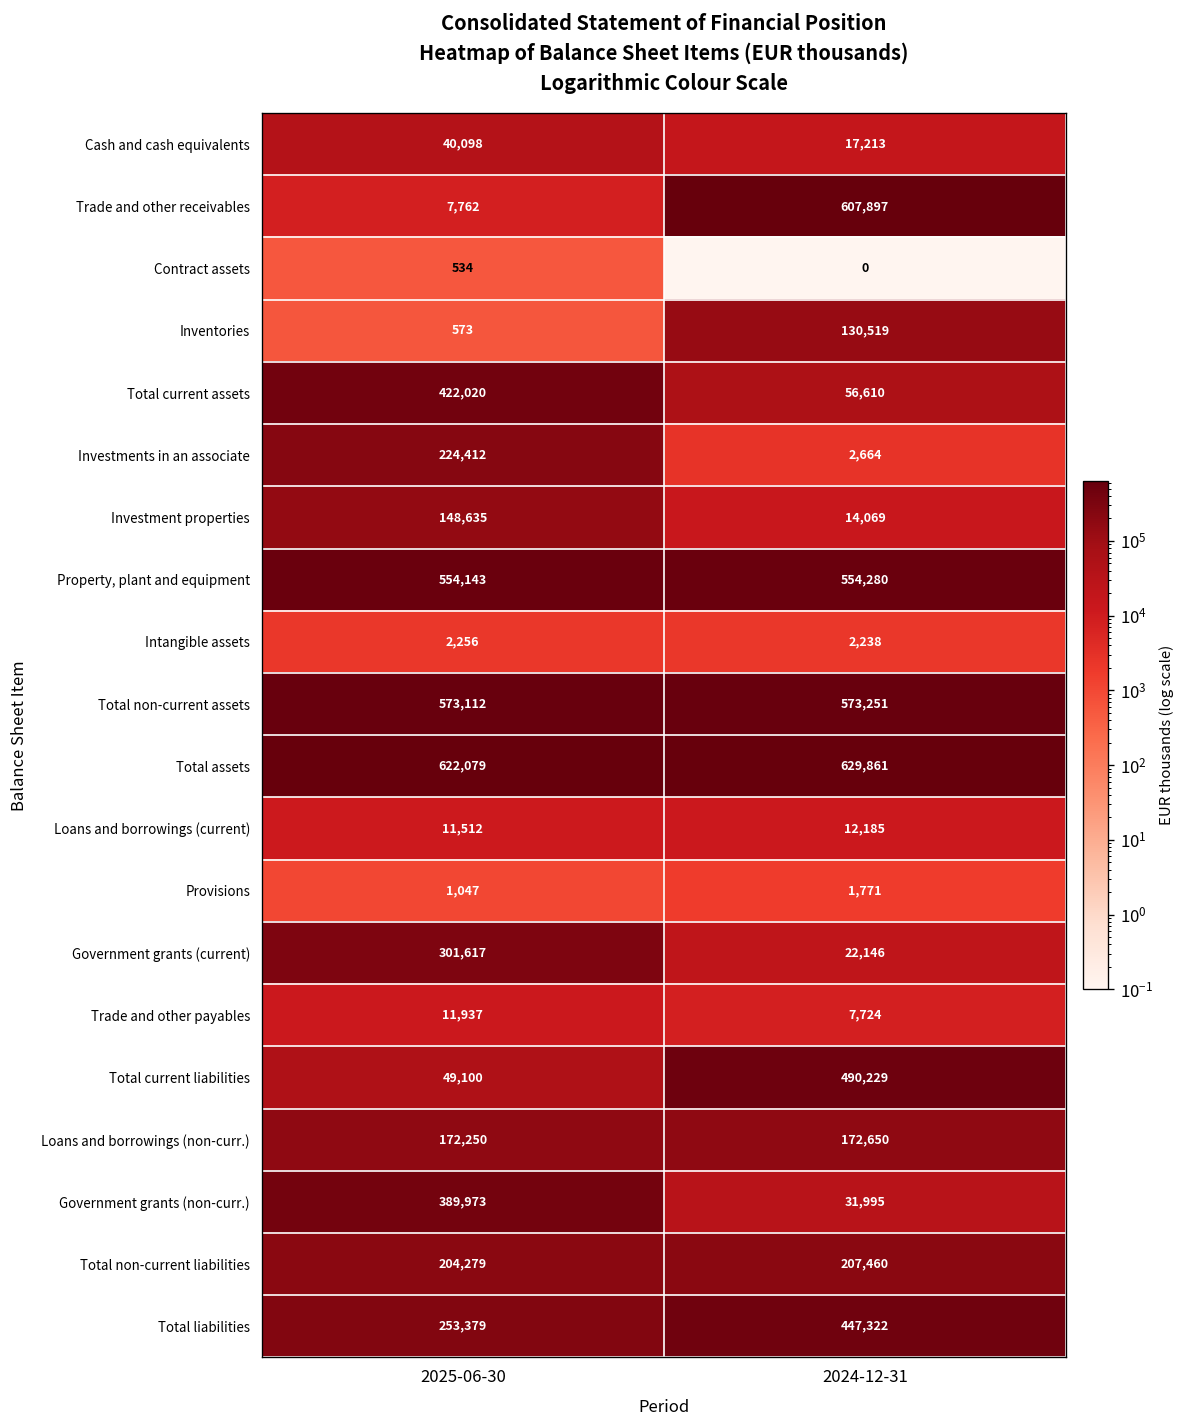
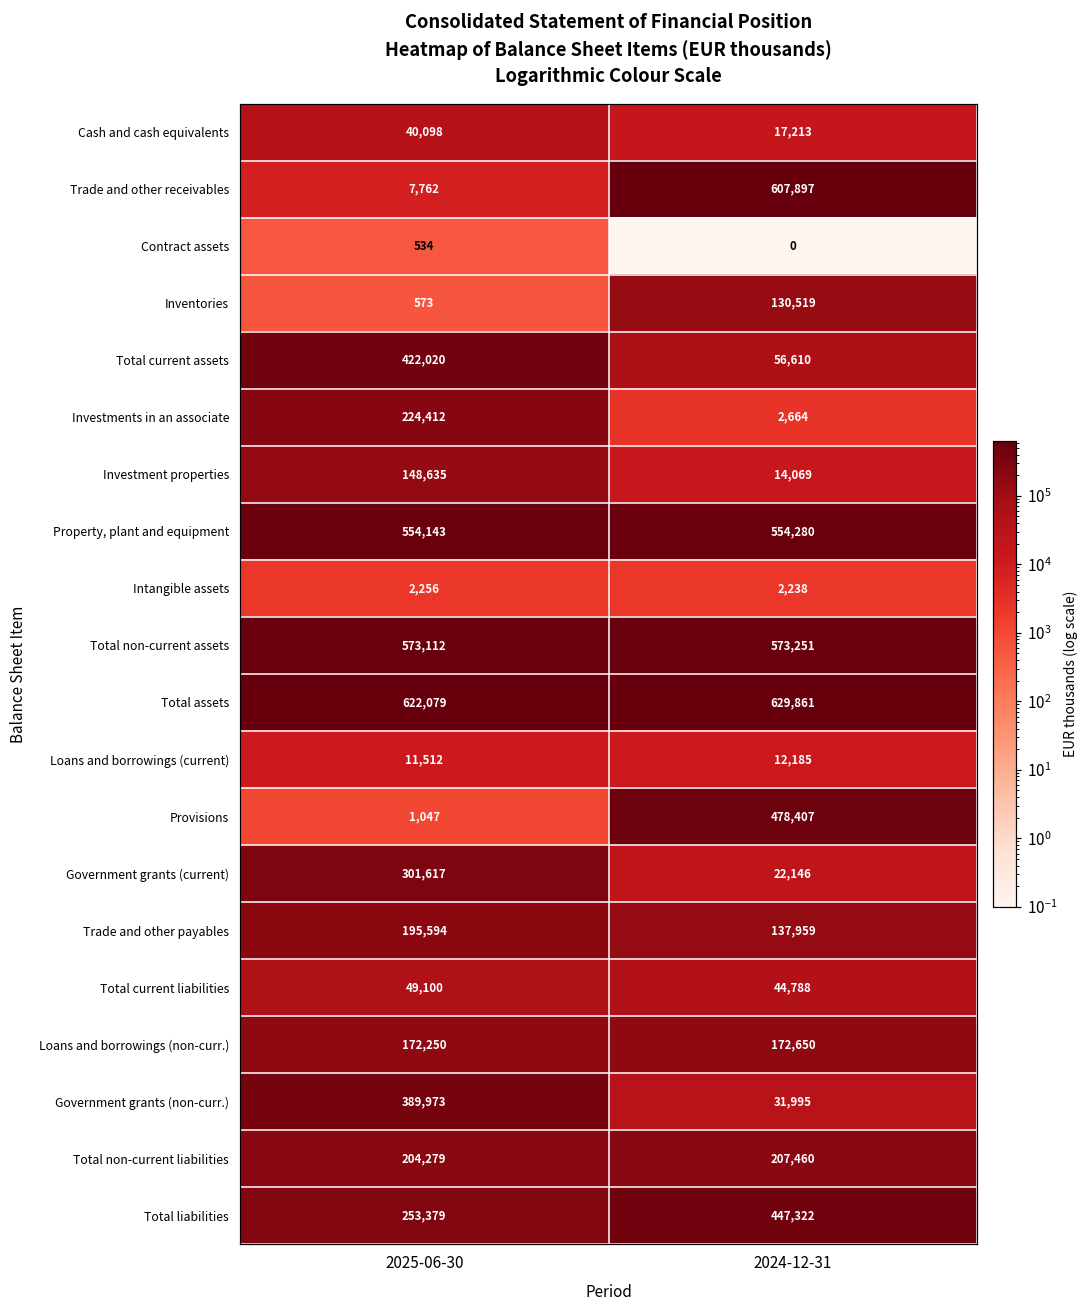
Provisions, 2024-12-31: 1,771 -> 478,407
Trade and other payables, 2025-06-30: 11,937 -> 195,594
Trade and other payables, 2024-12-31: 7,724 -> 137,959
Total current liabilities, 2024-12-31: 490,229 -> 44,788
